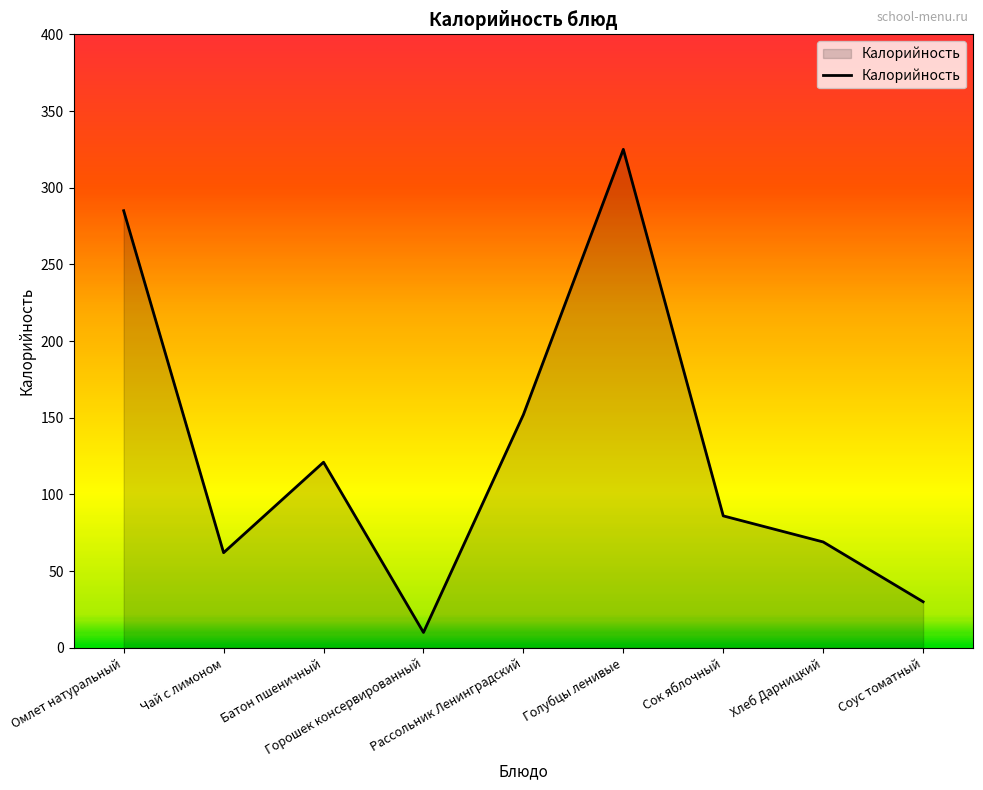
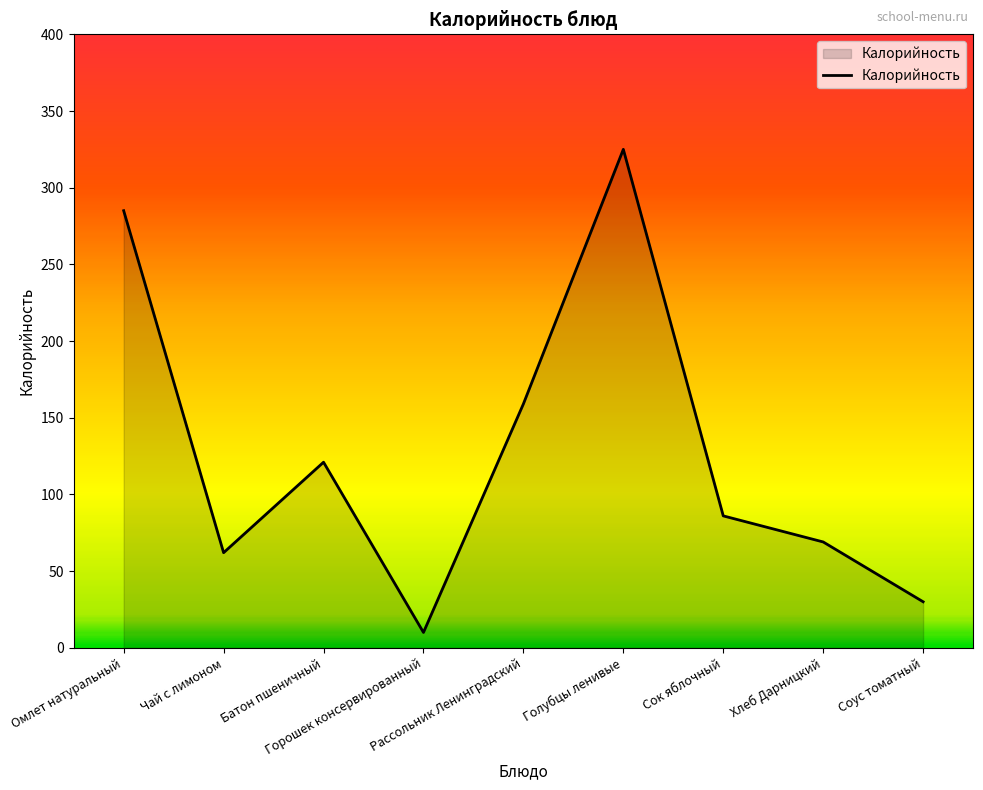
Рассольник Ленинградский: 152 -> 159
